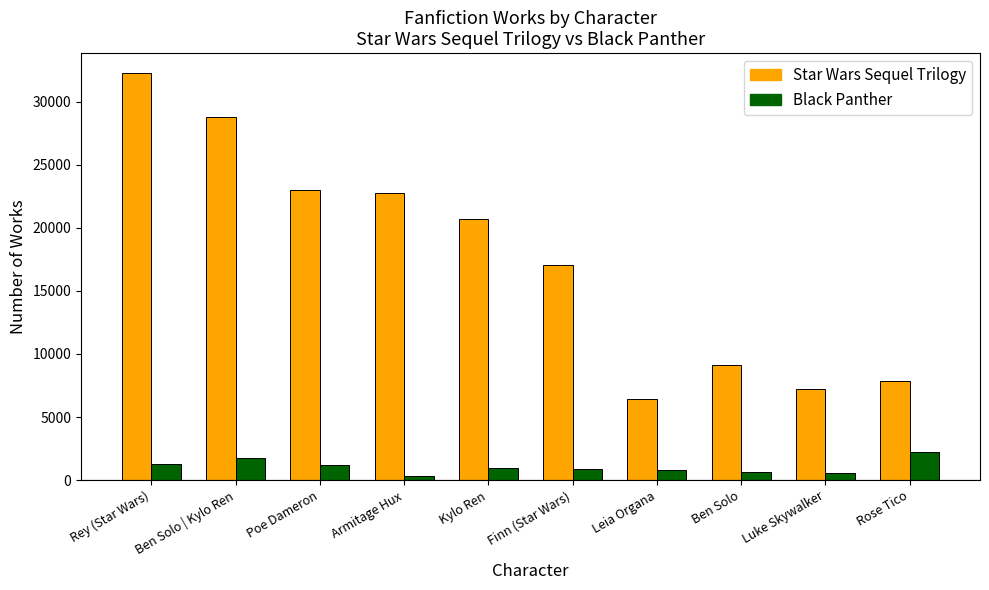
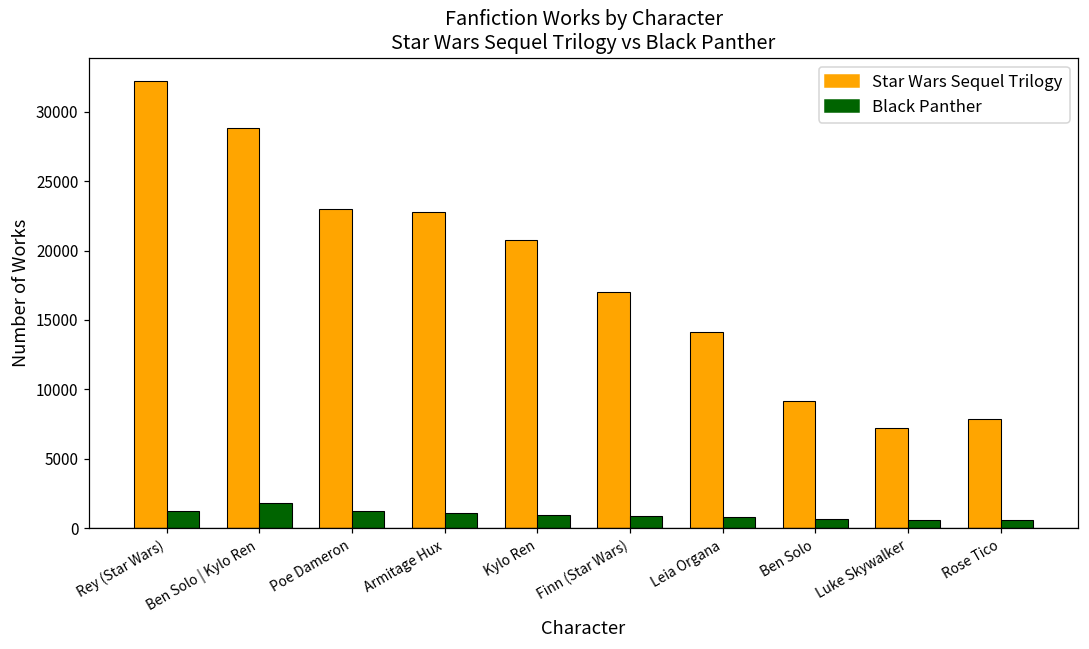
Black Panther, Armitage Hux: 400 -> 1100
Star Wars Sequel Trilogy, Leia Organa: 6400 -> 14100
Black Panther, Rose Tico: 2200 -> 600
